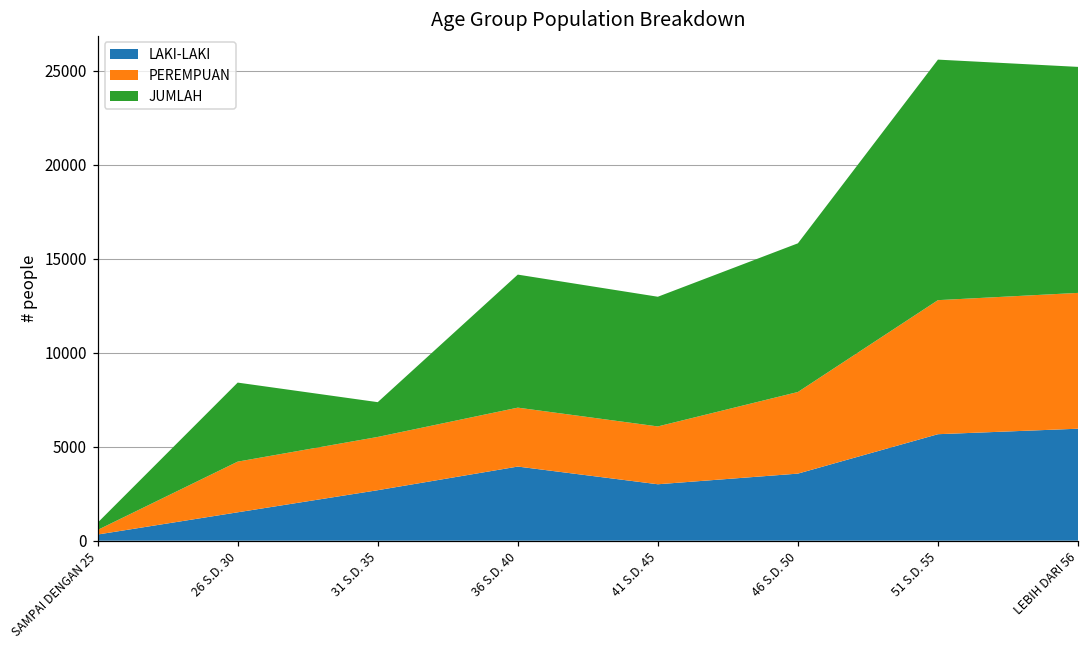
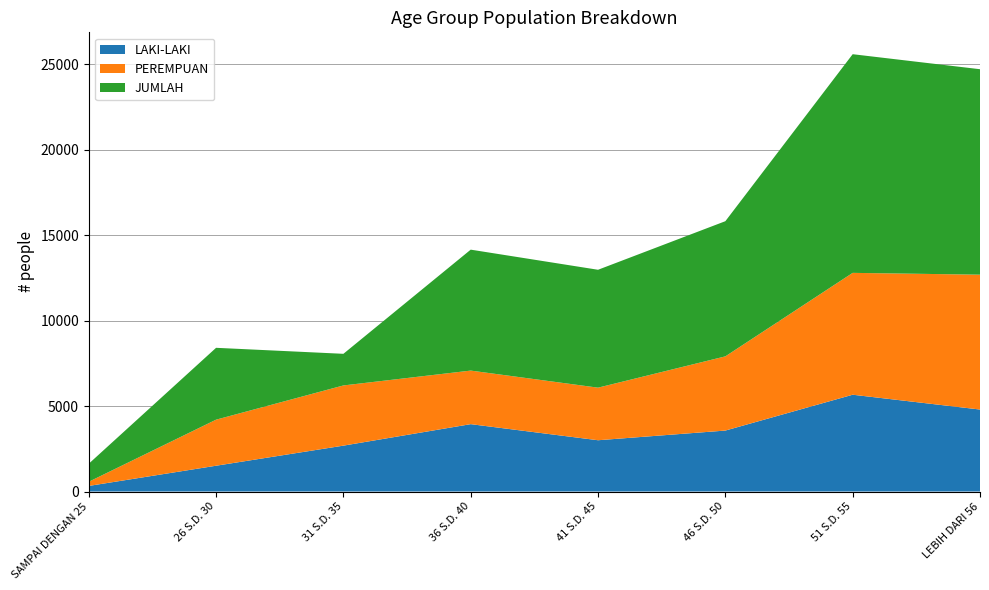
JUMLAH, SAMPAI DENGAN 25: 400 -> 1100
PEREMPUAN, 31 S.D. 35: 2800 -> 3500
LAKI-LAKI, LEBIH DARI 56: 6000 -> 4800
PEREMPUAN, LEBIH DARI 56: 7200 -> 7900
